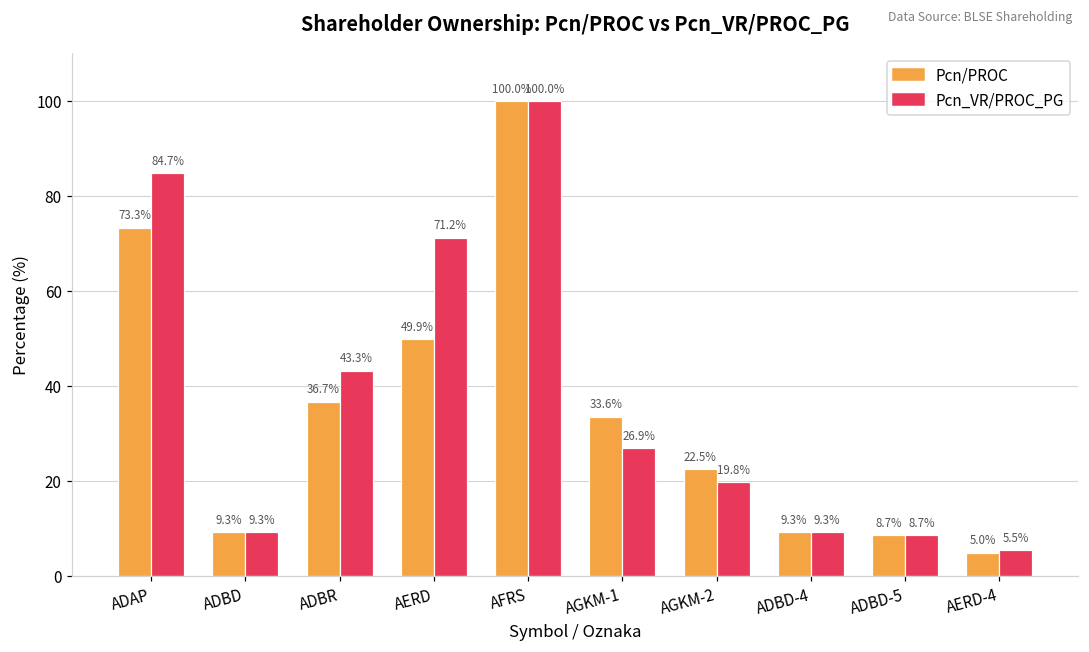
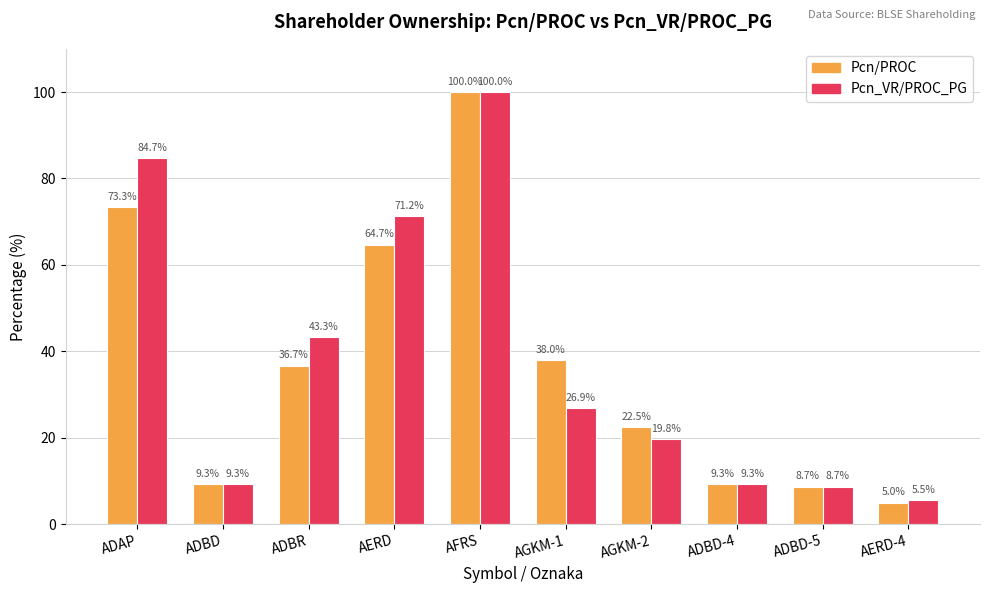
Pcn/PROC, AERD: 49.9% -> 64.7%
Pcn/PROC, AGKM-1: 33.6% -> 38.0%
